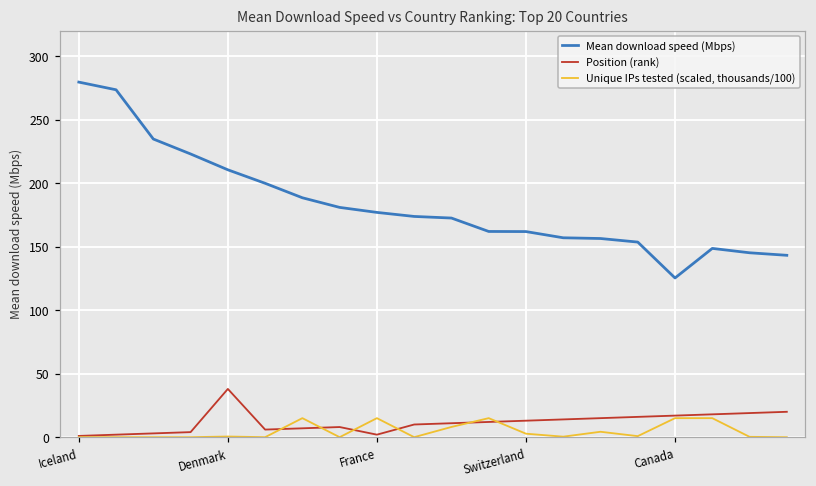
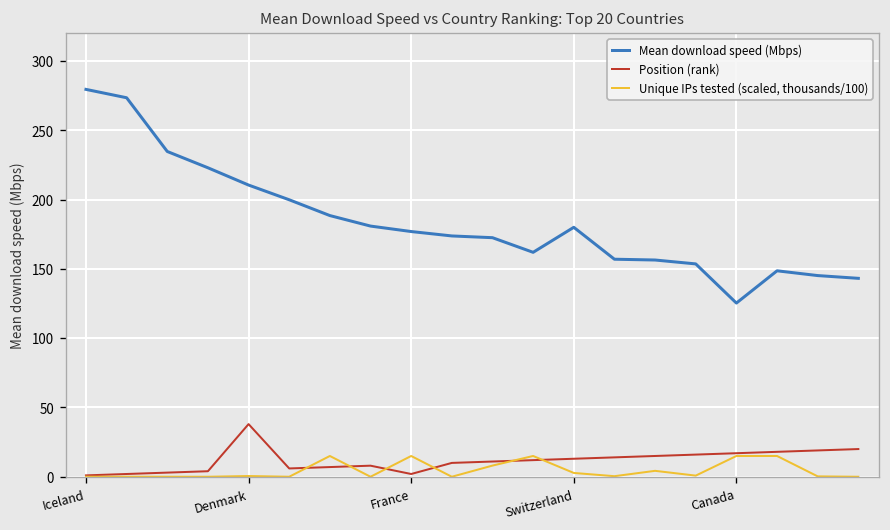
Mean download speed (Mbps), Switzerland: 162 -> 180
